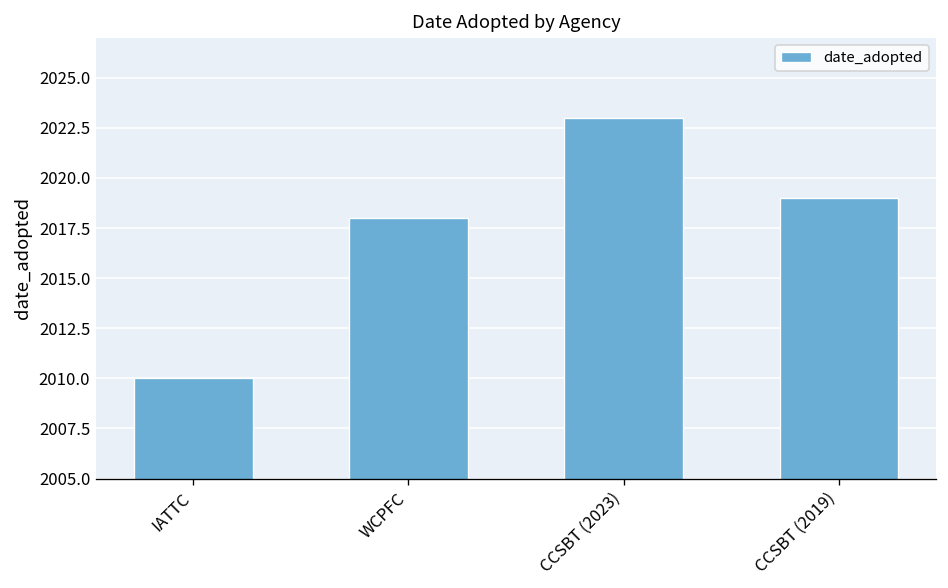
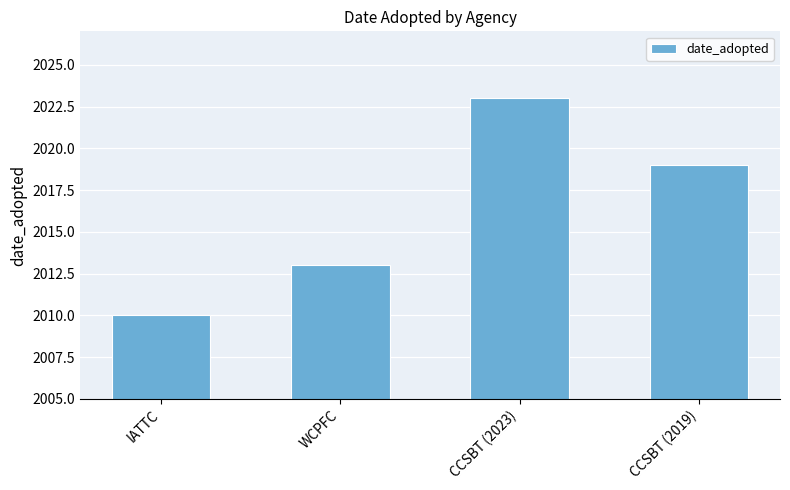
WCPFC: 2018 -> 2013
